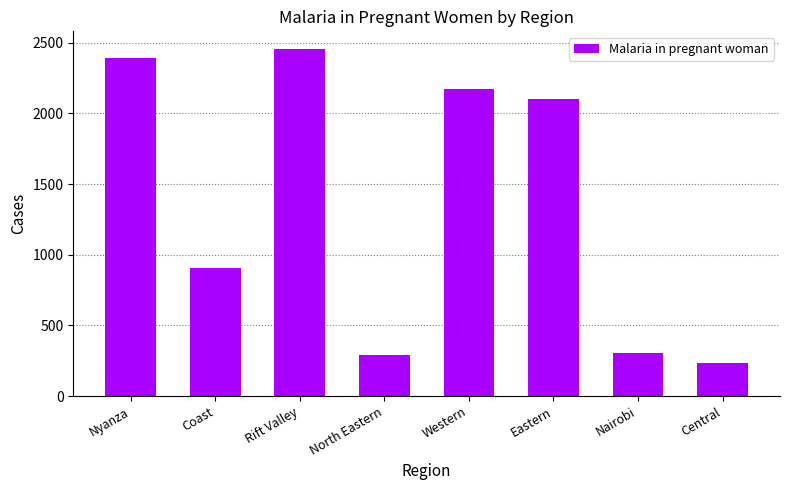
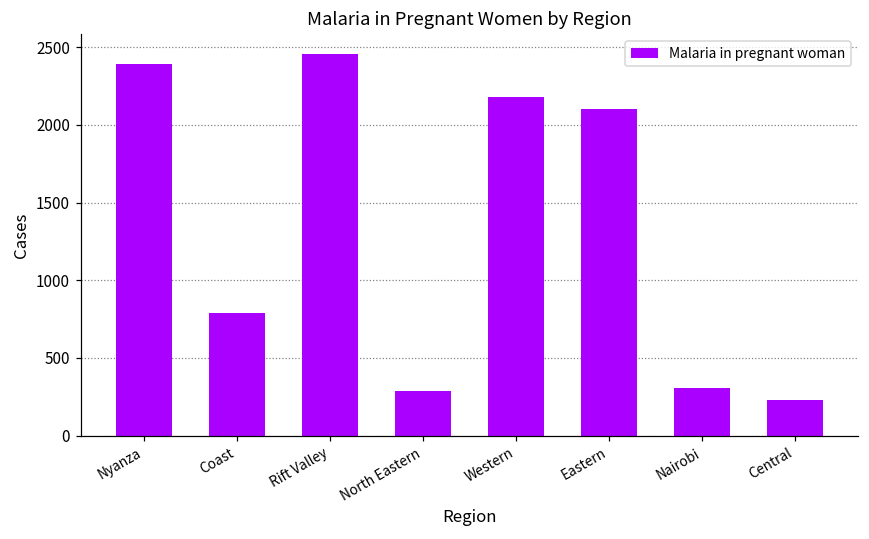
Coast: 910 -> 790
